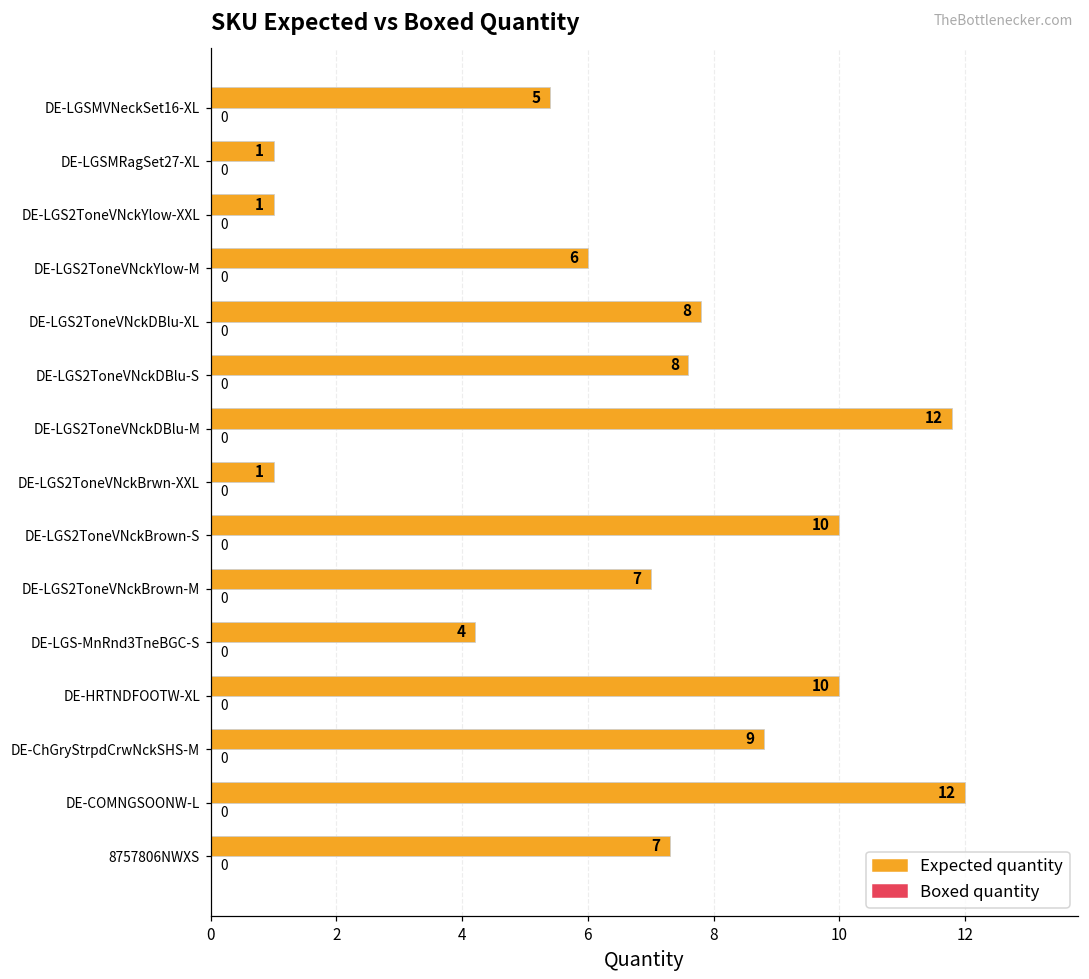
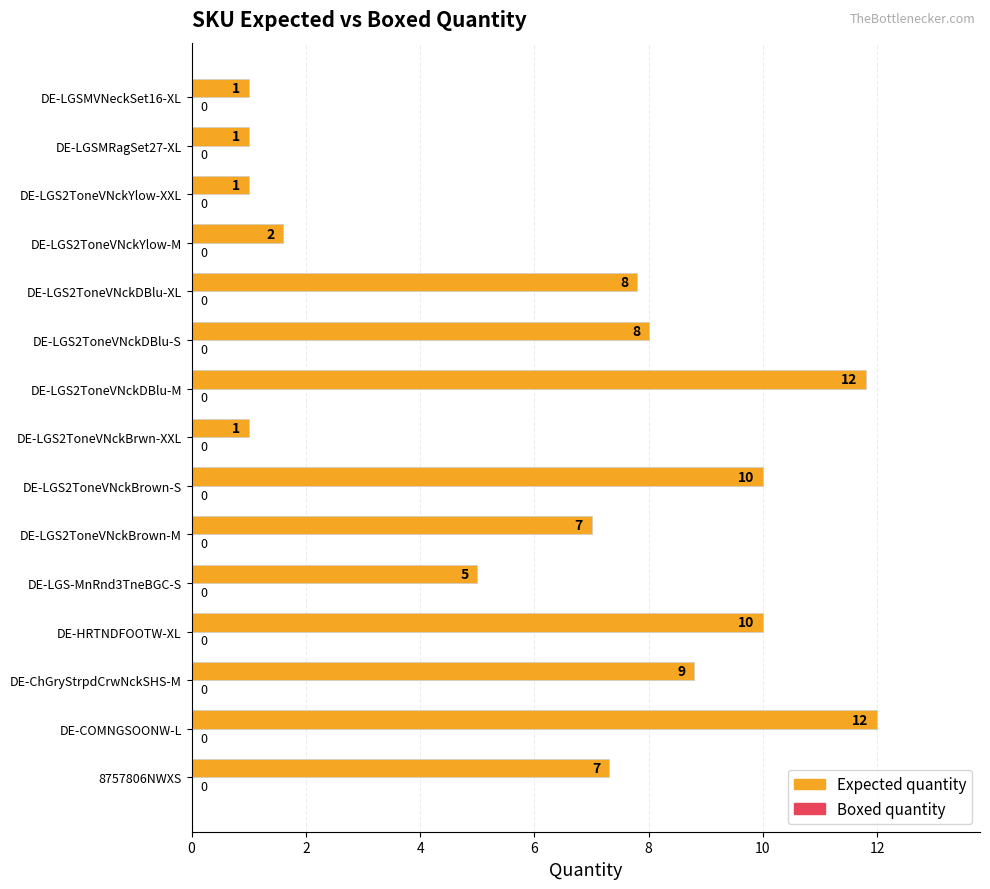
Expected quantity, DE-LGSMVNeckSet16-XL: 5 -> 1
Expected quantity, DE-LGS2ToneVNckYlow-M: 6 -> 2
Expected quantity, DE-LGS2ToneVNckDBlu-S: 7.6 -> 8.0
Expected quantity, DE-LGS-MnRnd3TneBGC-S: 4 -> 5
